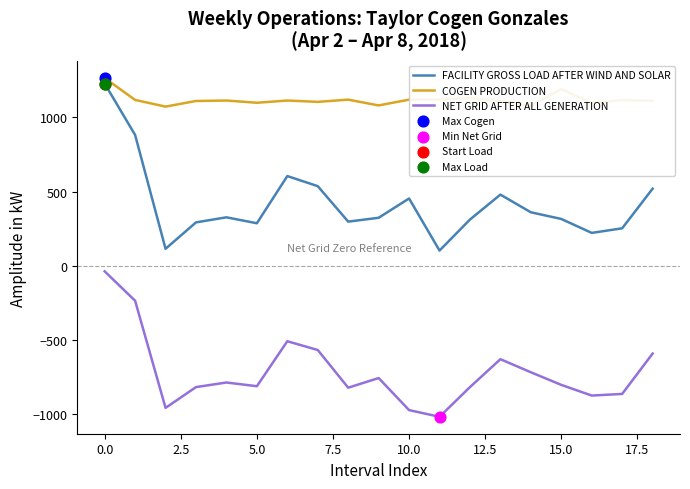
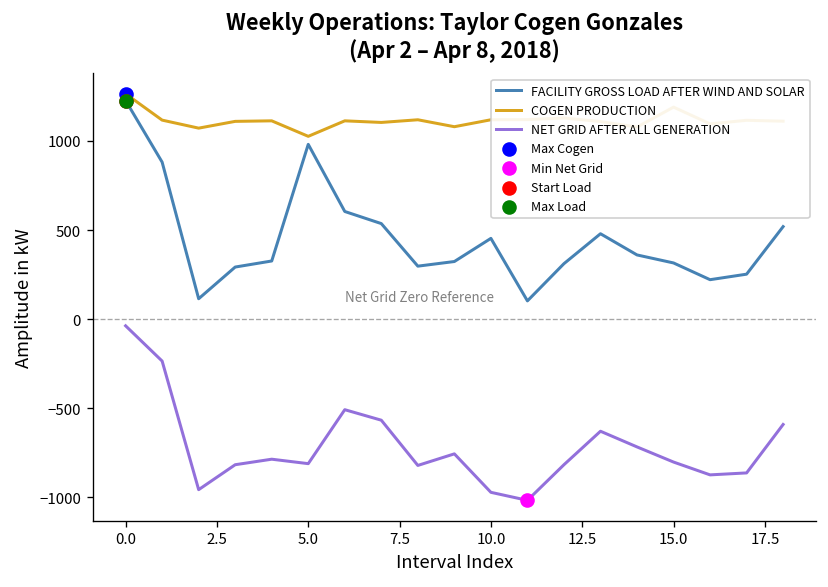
FACILITY GROSS LOAD AFTER WIND AND SOLAR, 5.0: 290 -> 980
COGEN PRODUCTION, 5.0: 1100 -> 1030
